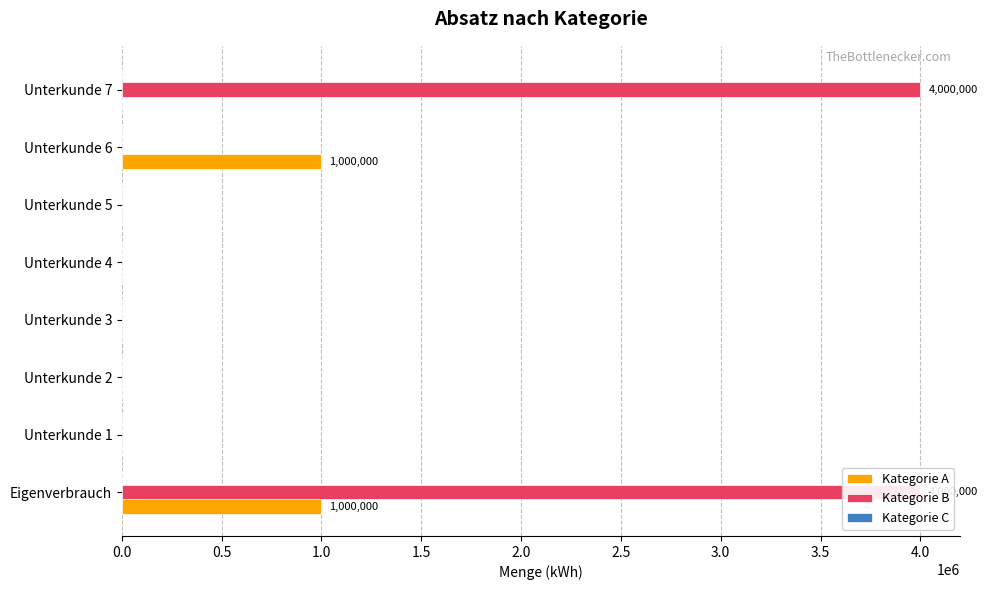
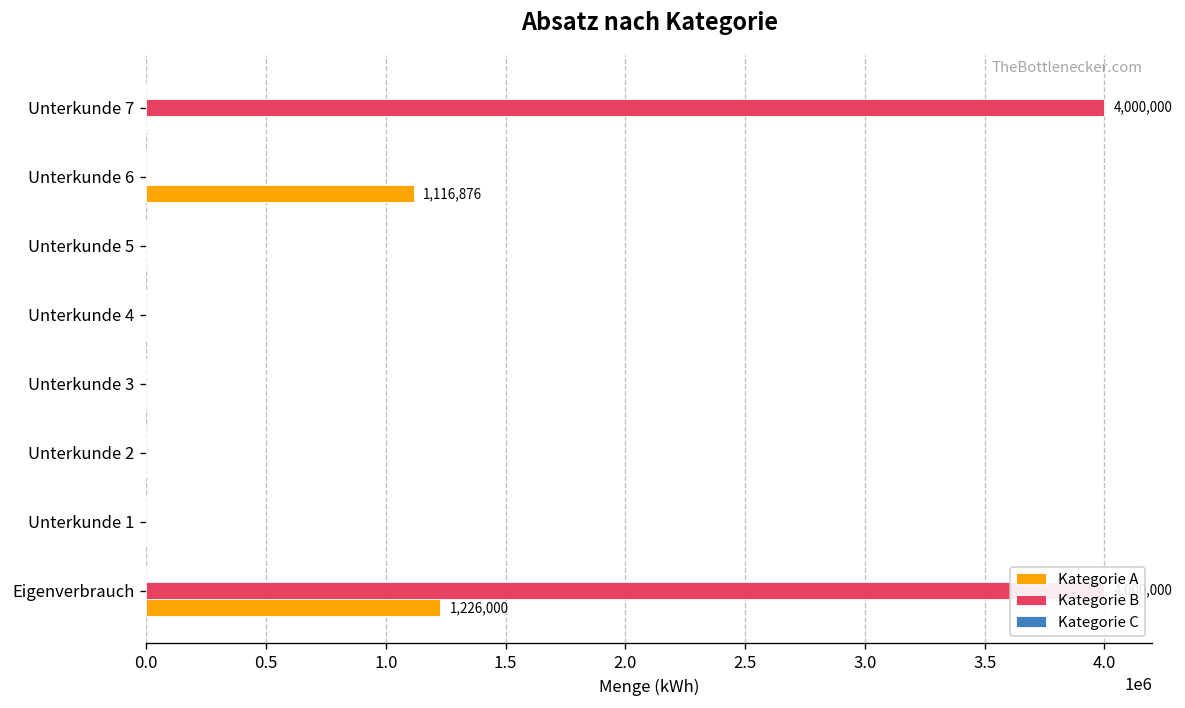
Kategorie A, Unterkunde 6: 1,000,000 -> 1,116,876
Kategorie A, Eigenverbrauch: 1,000,000 -> 1,226,000
